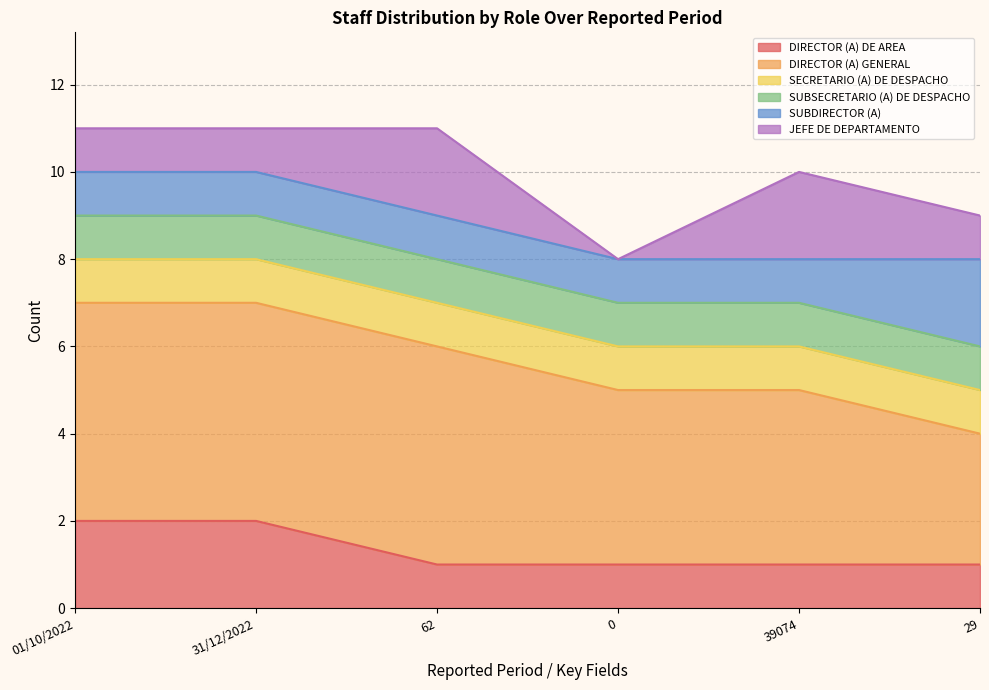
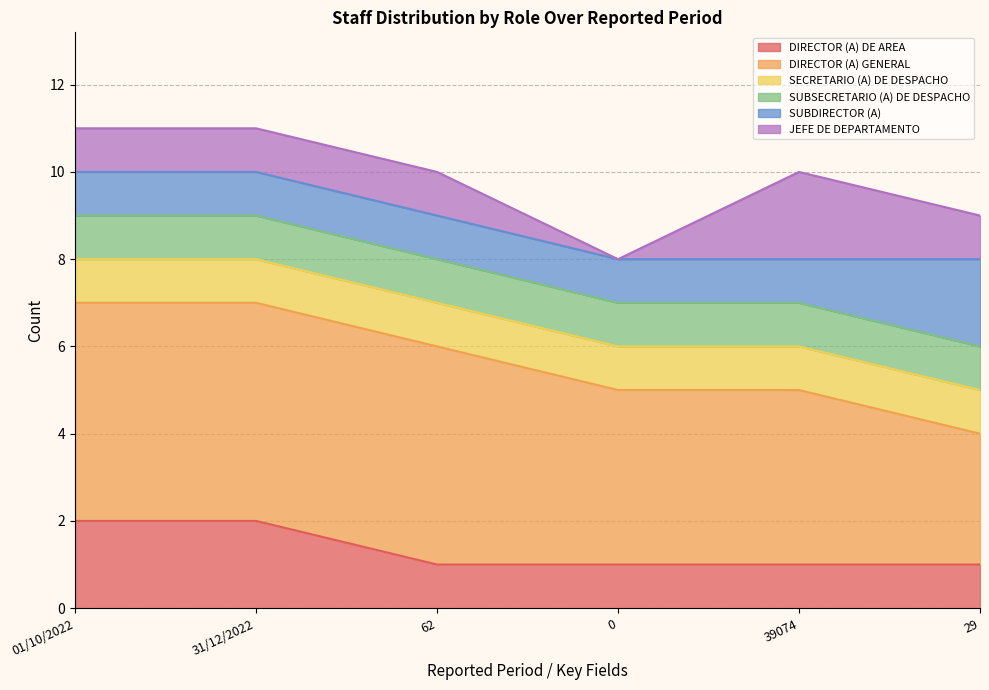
JEFE DE DEPARTAMENTO, 62: 2 -> 1
